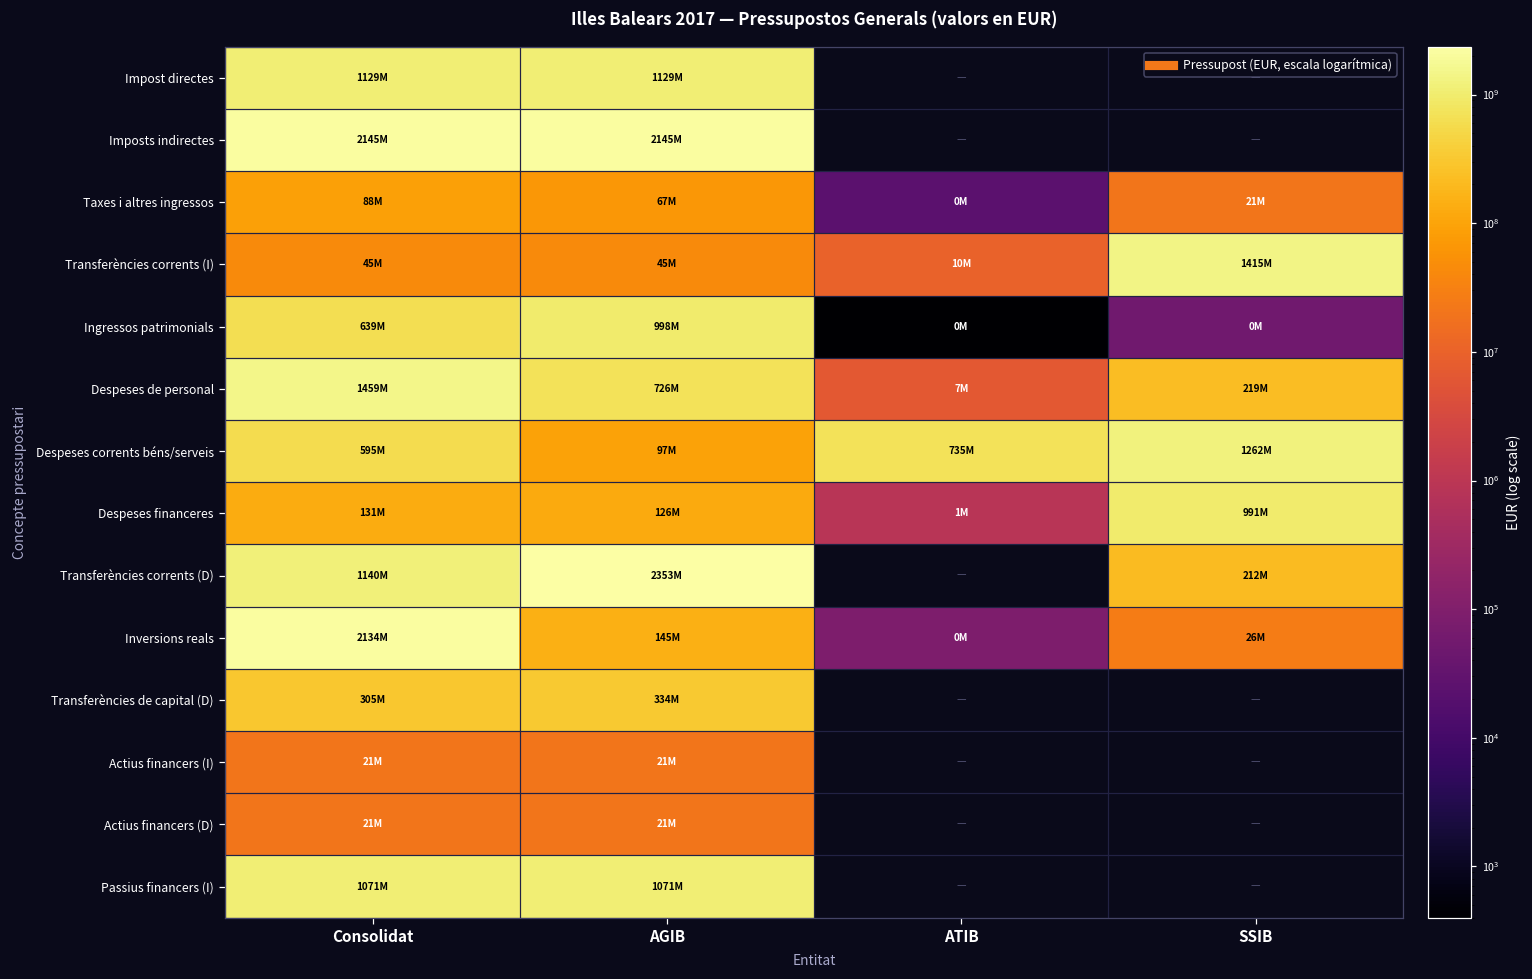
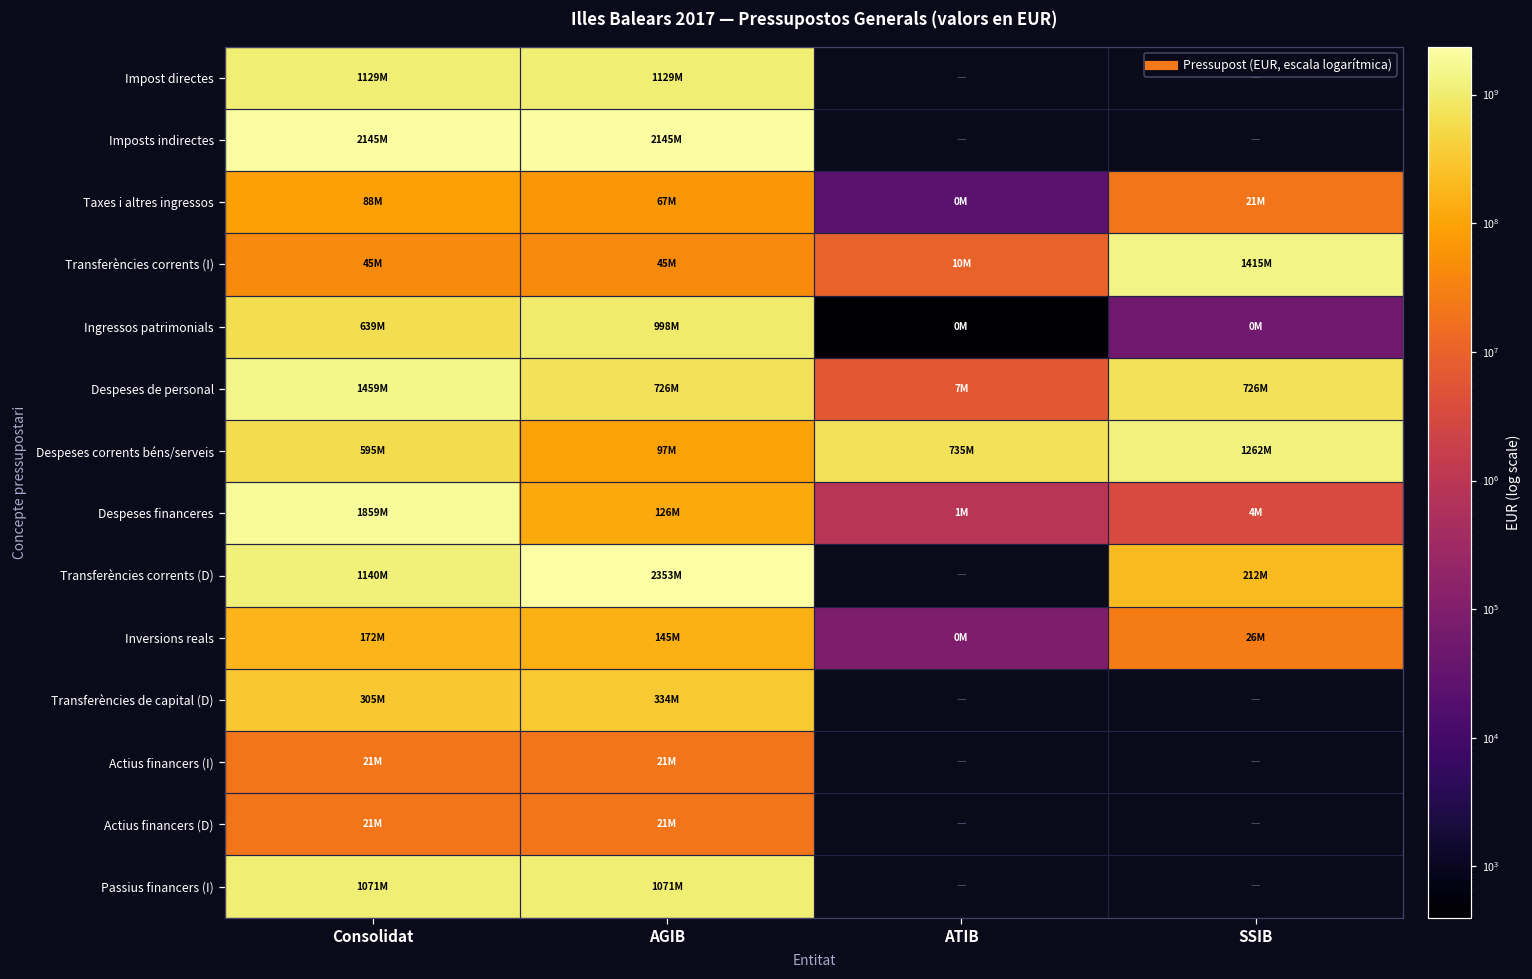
Despeses de personal, SSIB: 219M -> 726M
Despeses financeres, Consolidat: 131M -> 1859M
Despeses financeres, SSIB: 991M -> 4M
Inversions reals, Consolidat: 2134M -> 172M
